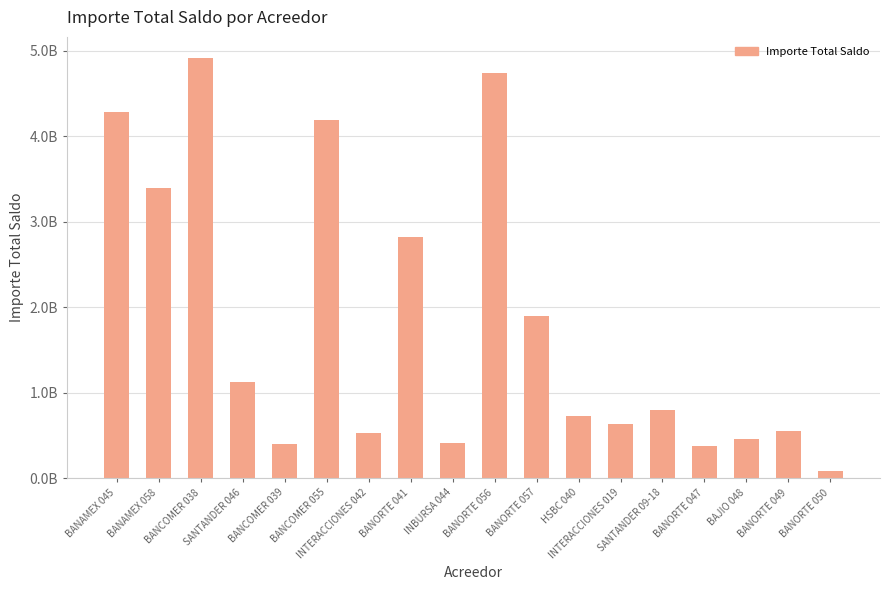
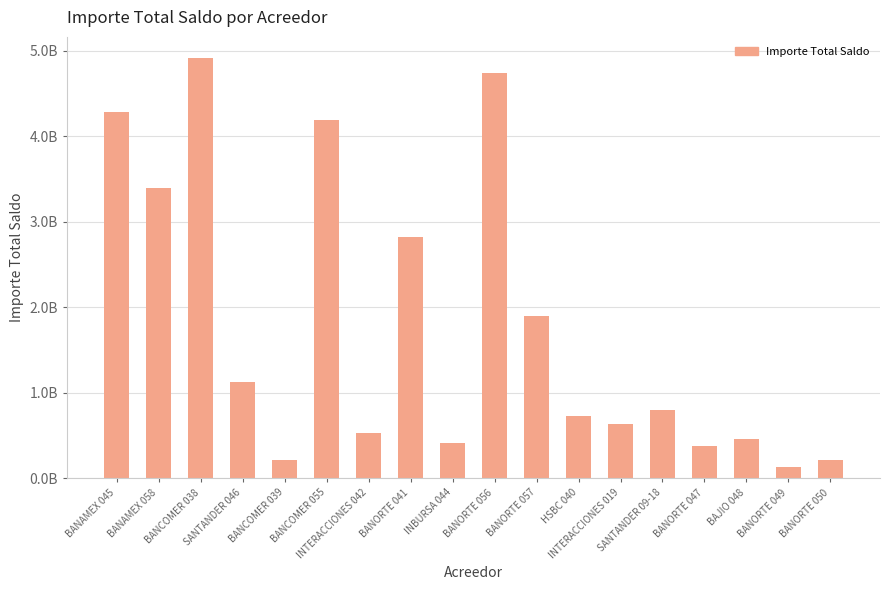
BANCOMER 039: 400000000 -> 200000000
BANORTE 049: 600000000 -> 100000000
BANORTE 050: 100000000 -> 200000000
